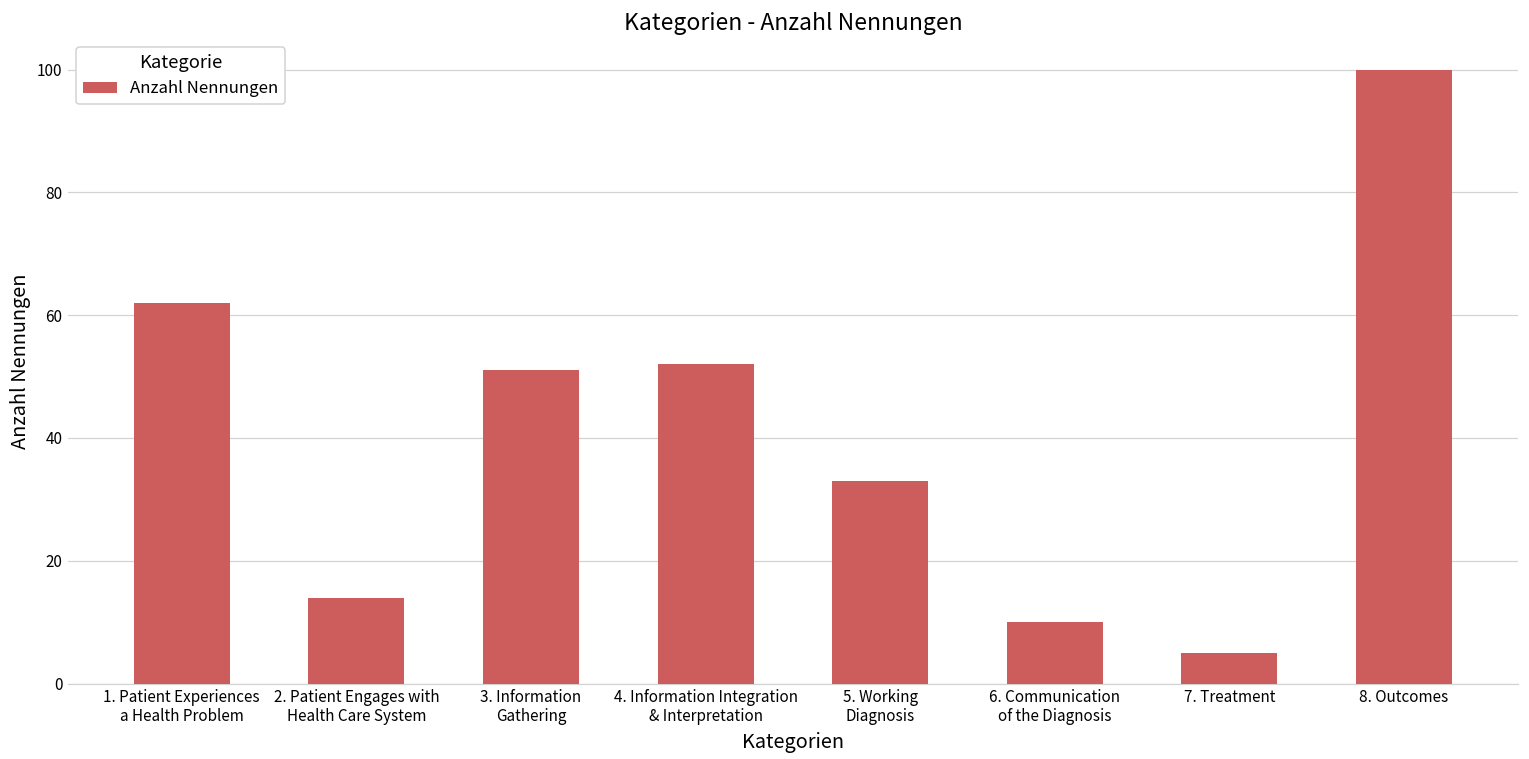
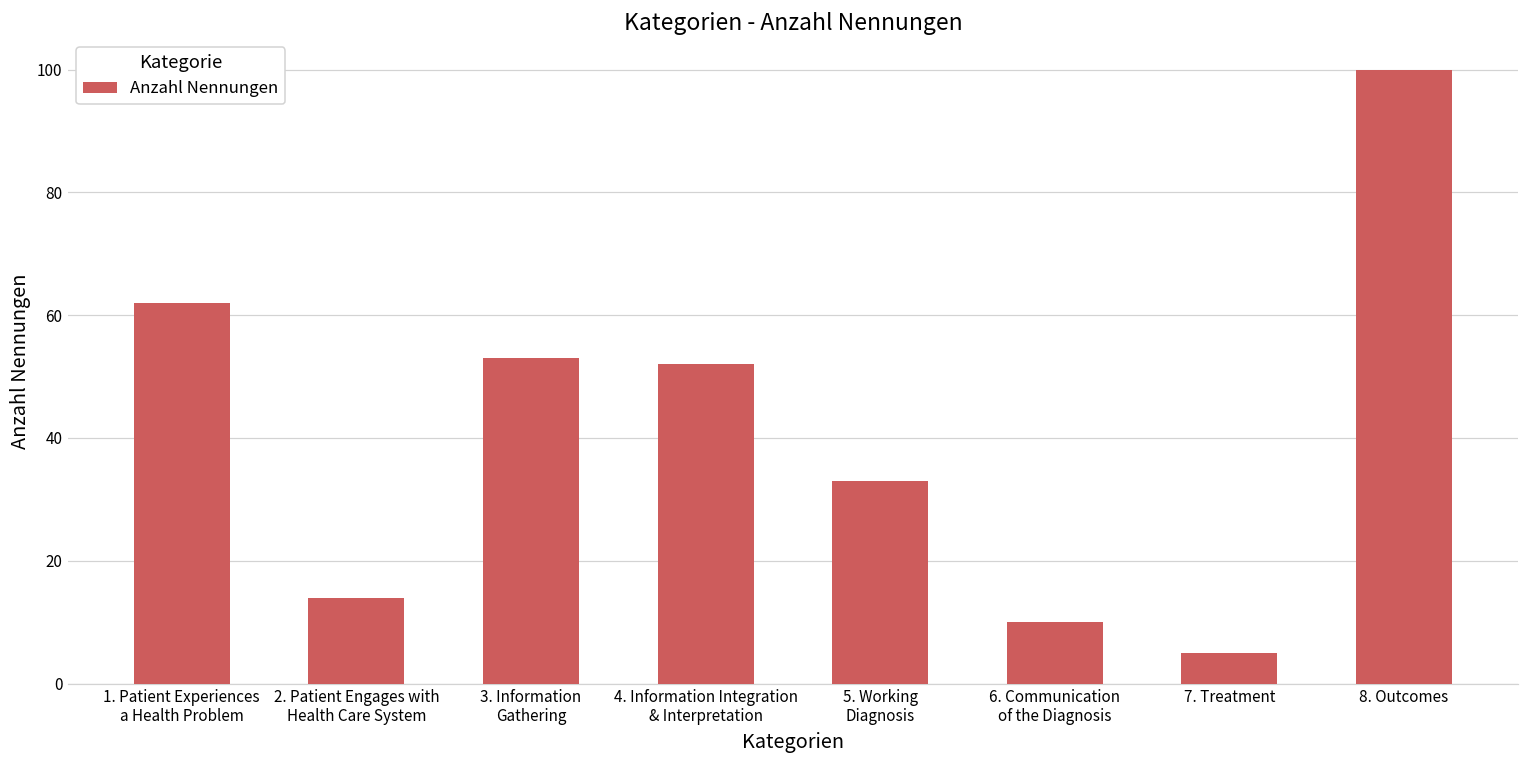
3. Information Gathering: 51 -> 53
